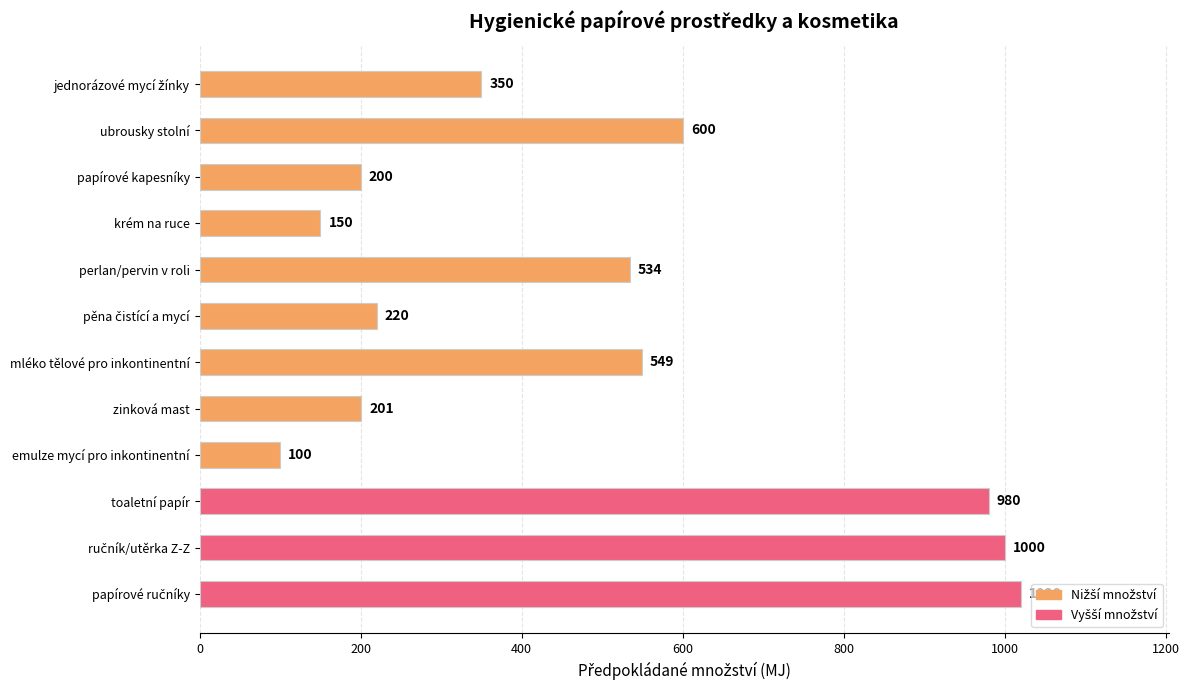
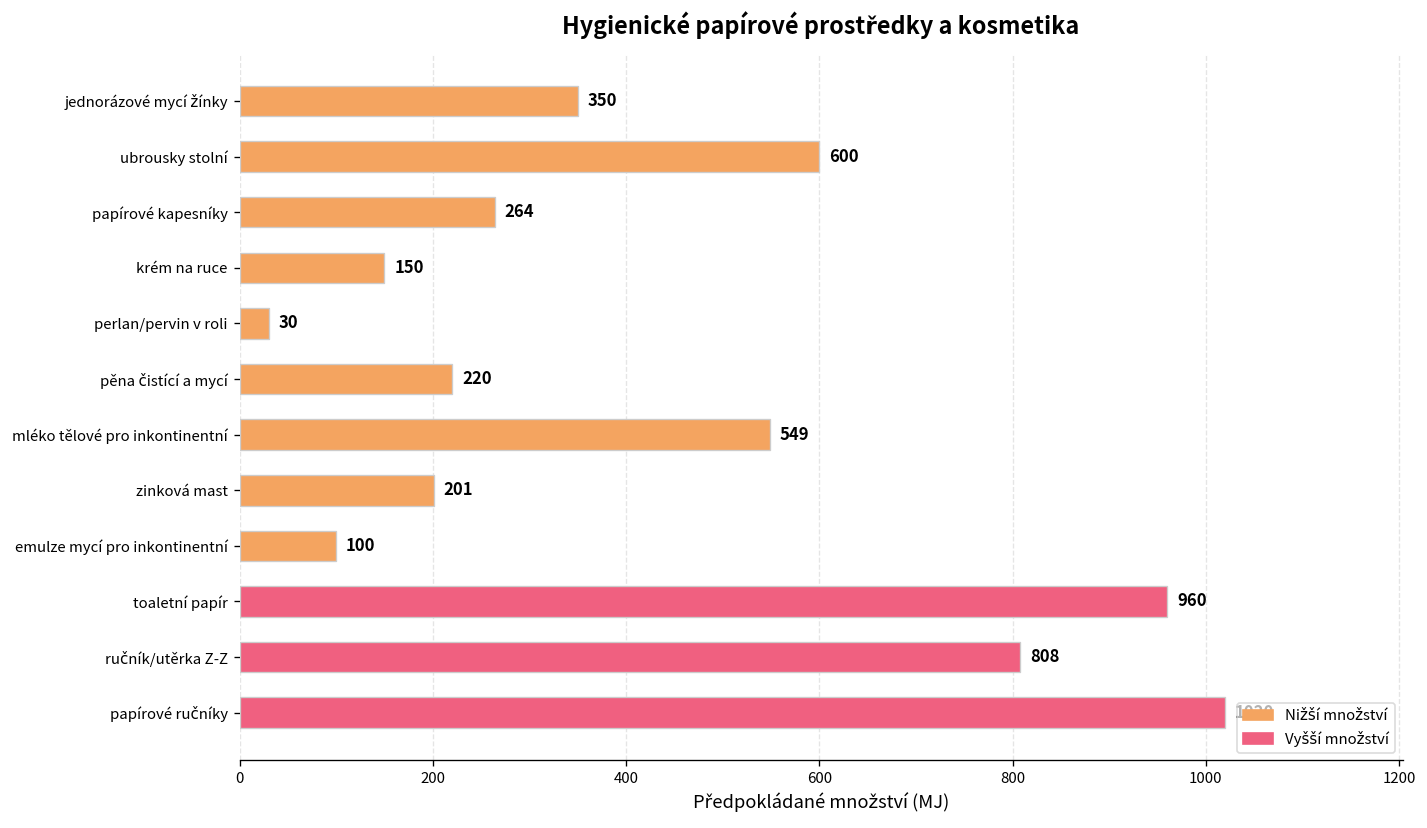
papírové kapesníky: 200 -> 264
perlan/pervin v roli: 534 -> 30
toaletní papír: 980 -> 960
ručník/utěrka Z-Z: 1000 -> 808
